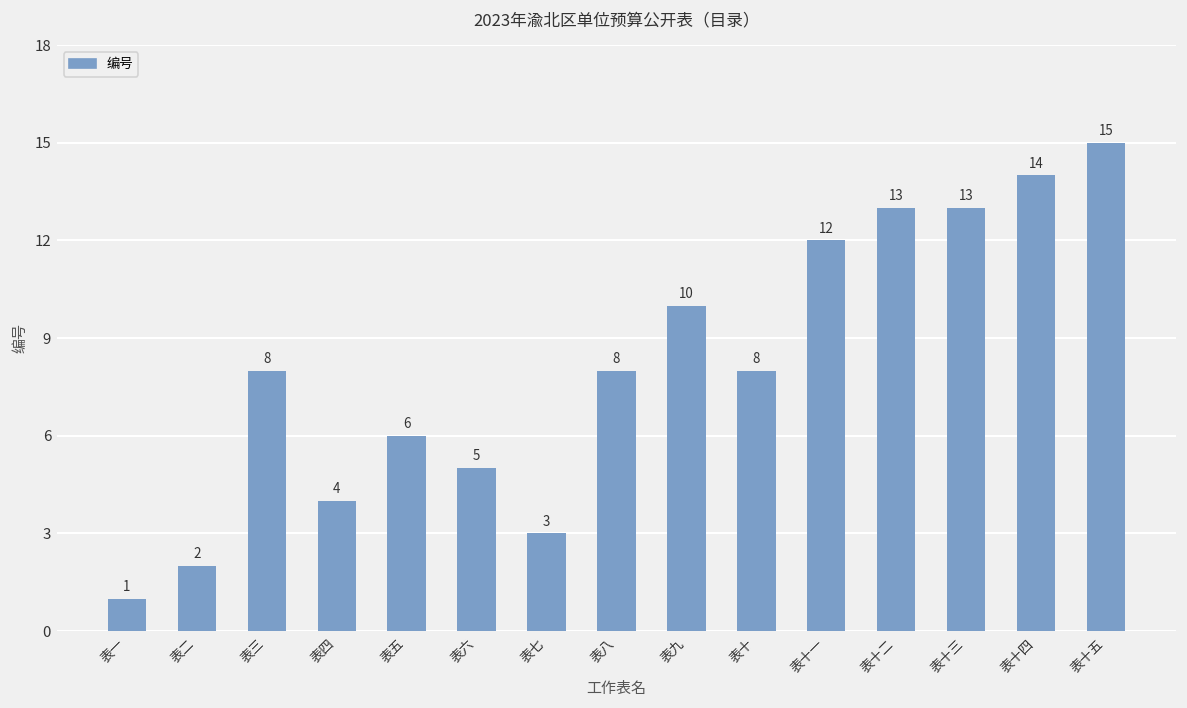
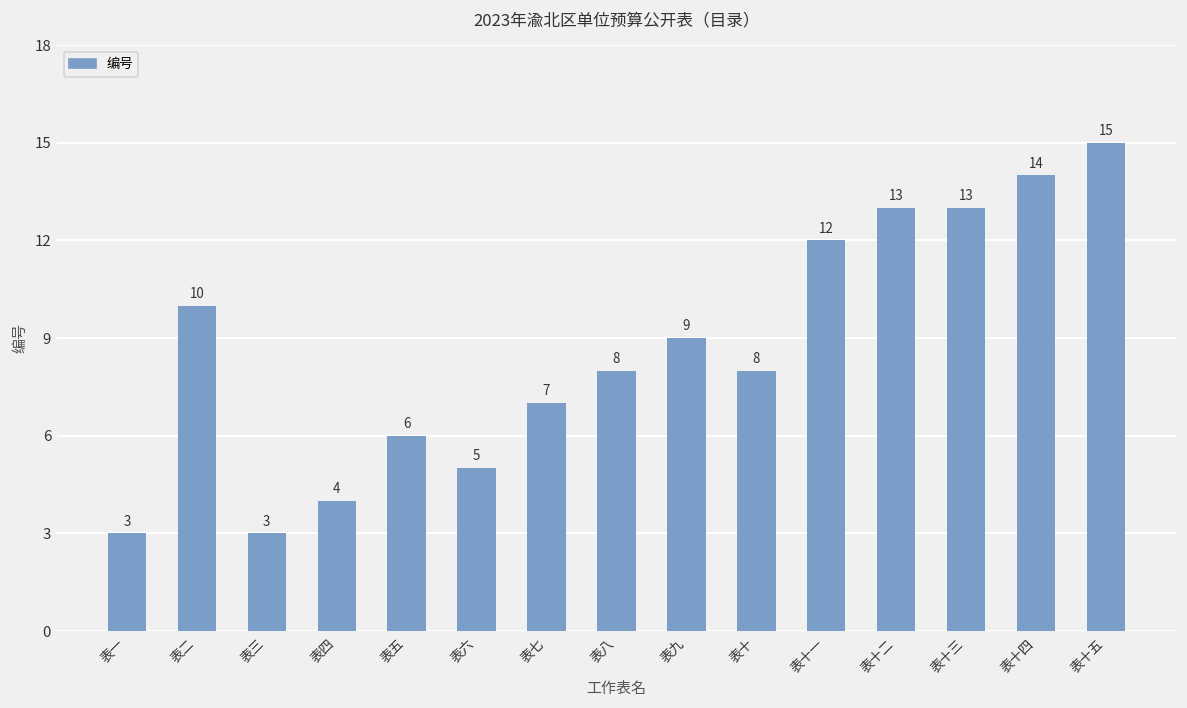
表一: 1 -> 3
表二: 2 -> 10
表三: 8 -> 3
表七: 3 -> 7
表九: 10 -> 9
